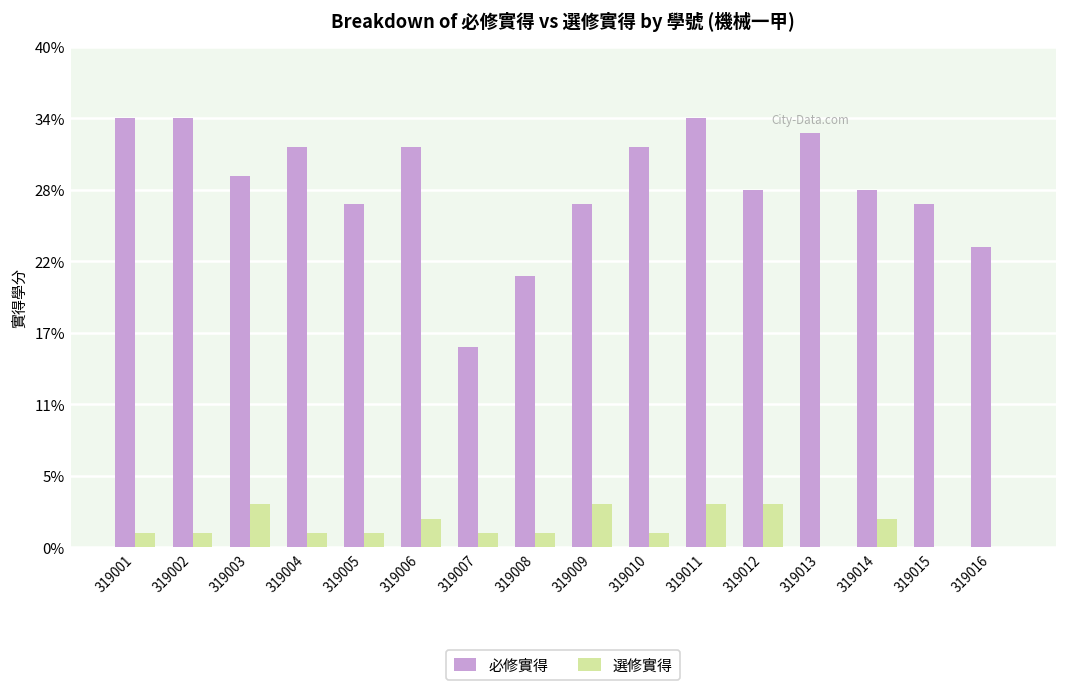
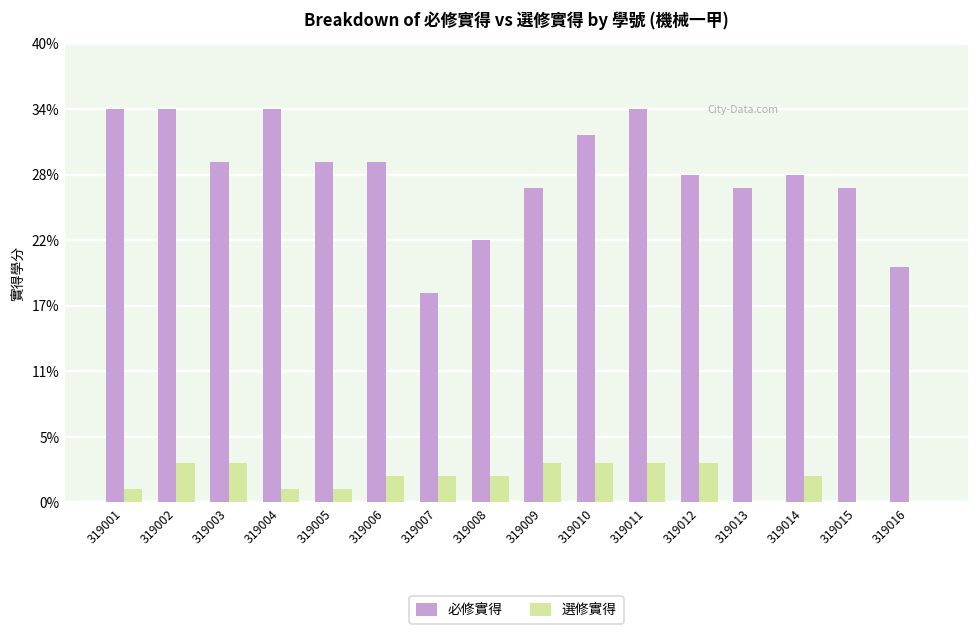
選修實得, 319002: 1.1% -> 3.4%
必修實得, 319004: 32.0% -> 34.3%
必修實得, 319005: 27.4% -> 29.7%
必修實得, 319006: 32.0% -> 29.7%
必修實得, 319007: 16.0% -> 18.3%
選修實得, 319007: 1.1% -> 2.3%
必修實得, 319008: 21.7% -> 22.9%
選修實得, 319008: 1.1% -> 2.3%
選修實得, 319010: 1.1% -> 3.4%
必修實得, 319013: 33.1% -> 27.4%
必修實得, 319016: 24.0% -> 20.6%
